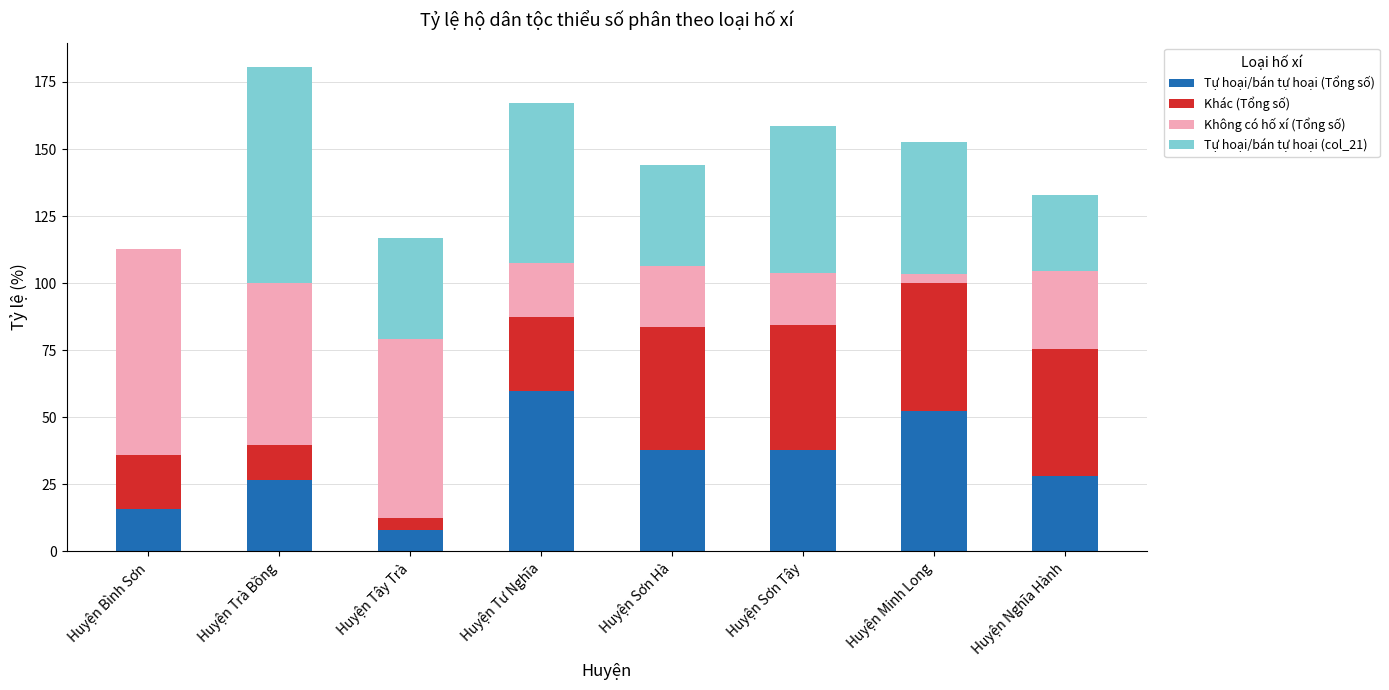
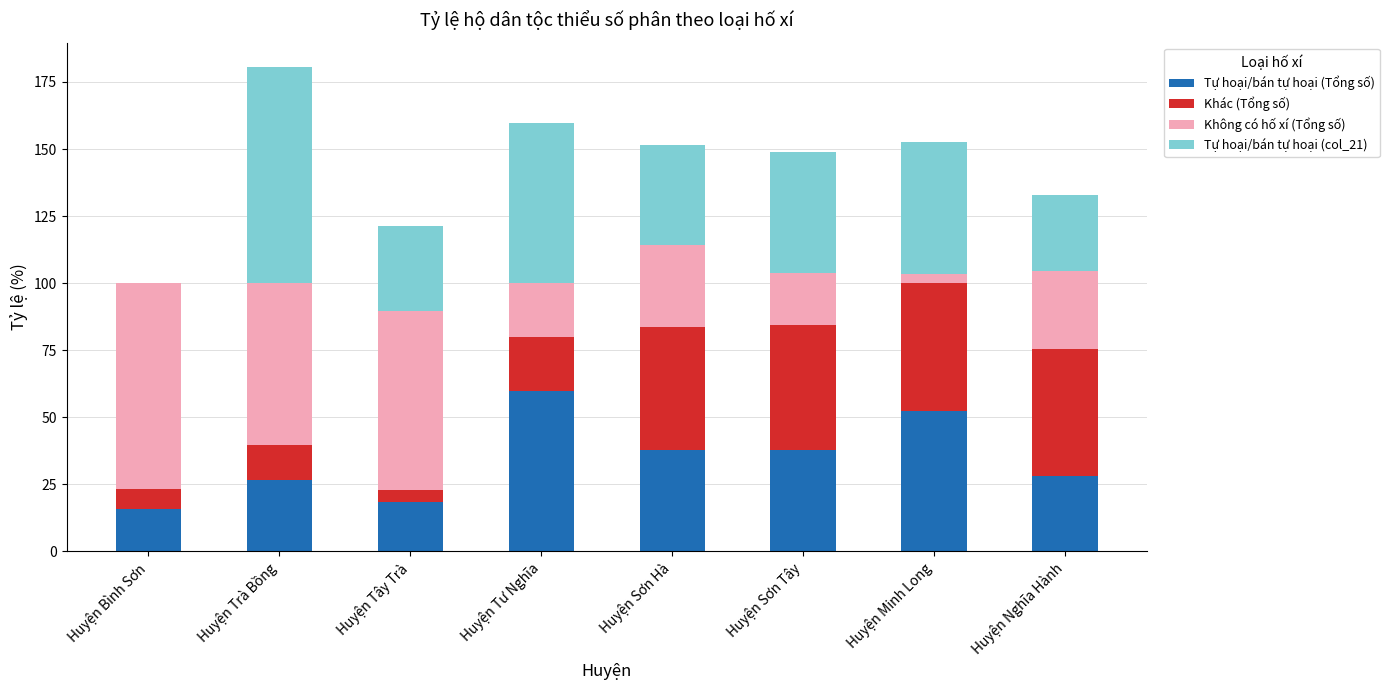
Khác (Tổng số), Huyện Bình Sơn: 20 -> 8
Tự hoại/bán tự hoại (Tổng số), Huyện Tây Trà: 8 -> 18
Tự hoại/bán tự hoại (col_21), Huyện Tây Trà: 38 -> 32
Khác (Tổng số), Huyện Tư Nghĩa: 27 -> 20
Không có hố xí (Tổng số), Huyện Sơn Hà: 23 -> 31
Tự hoại/bán tự hoại (col_21), Huyện Sơn Tây: 55 -> 45
